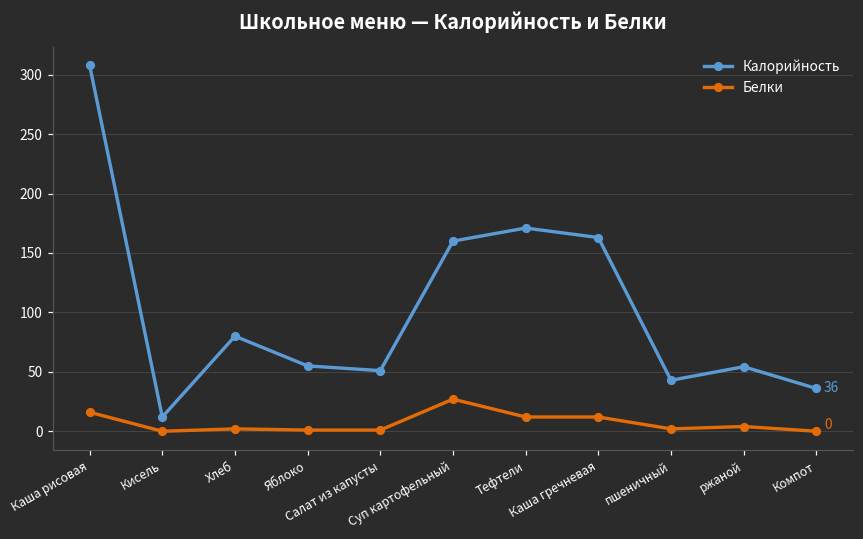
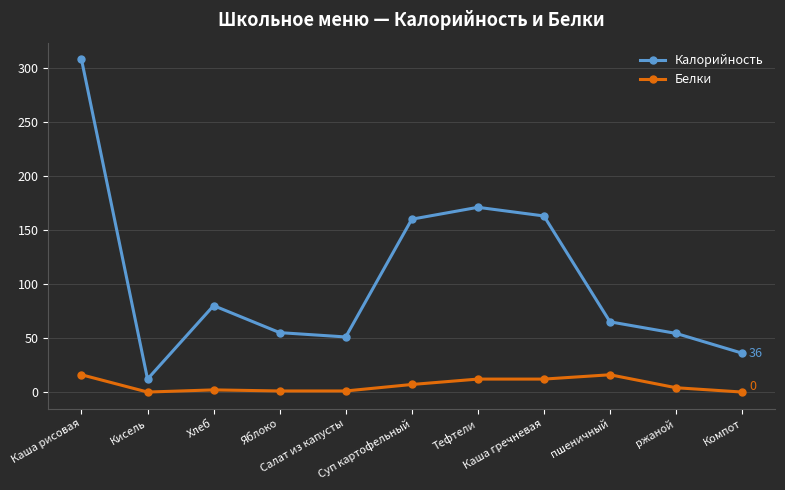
Белки, Суп картофельный: 27 -> 7
Калорийность, пшеничный: 43 -> 65
Белки, пшеничный: 2 -> 16
